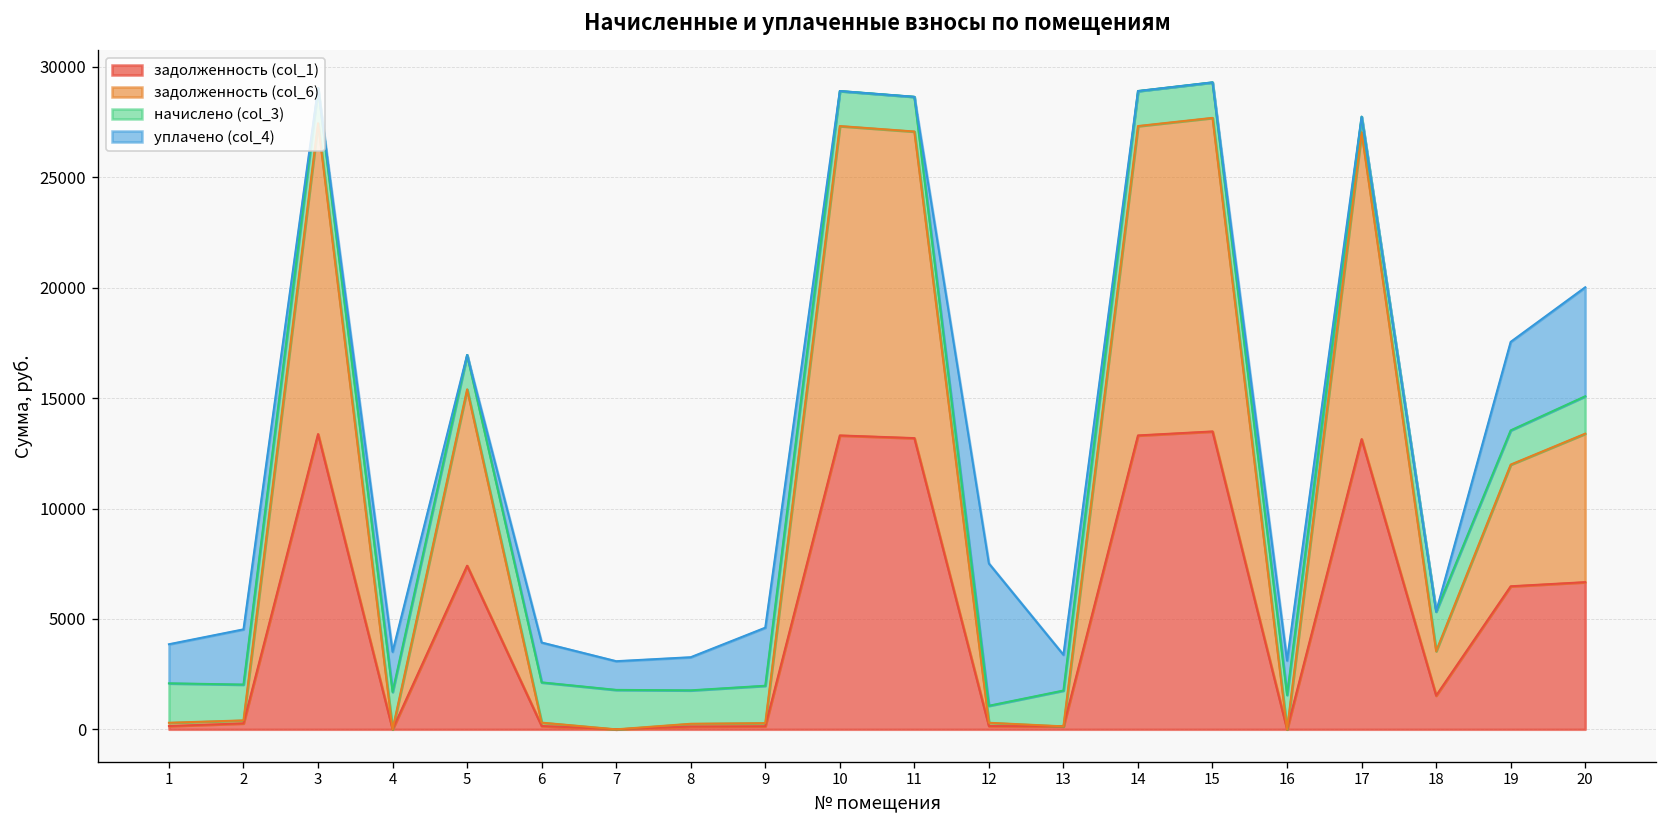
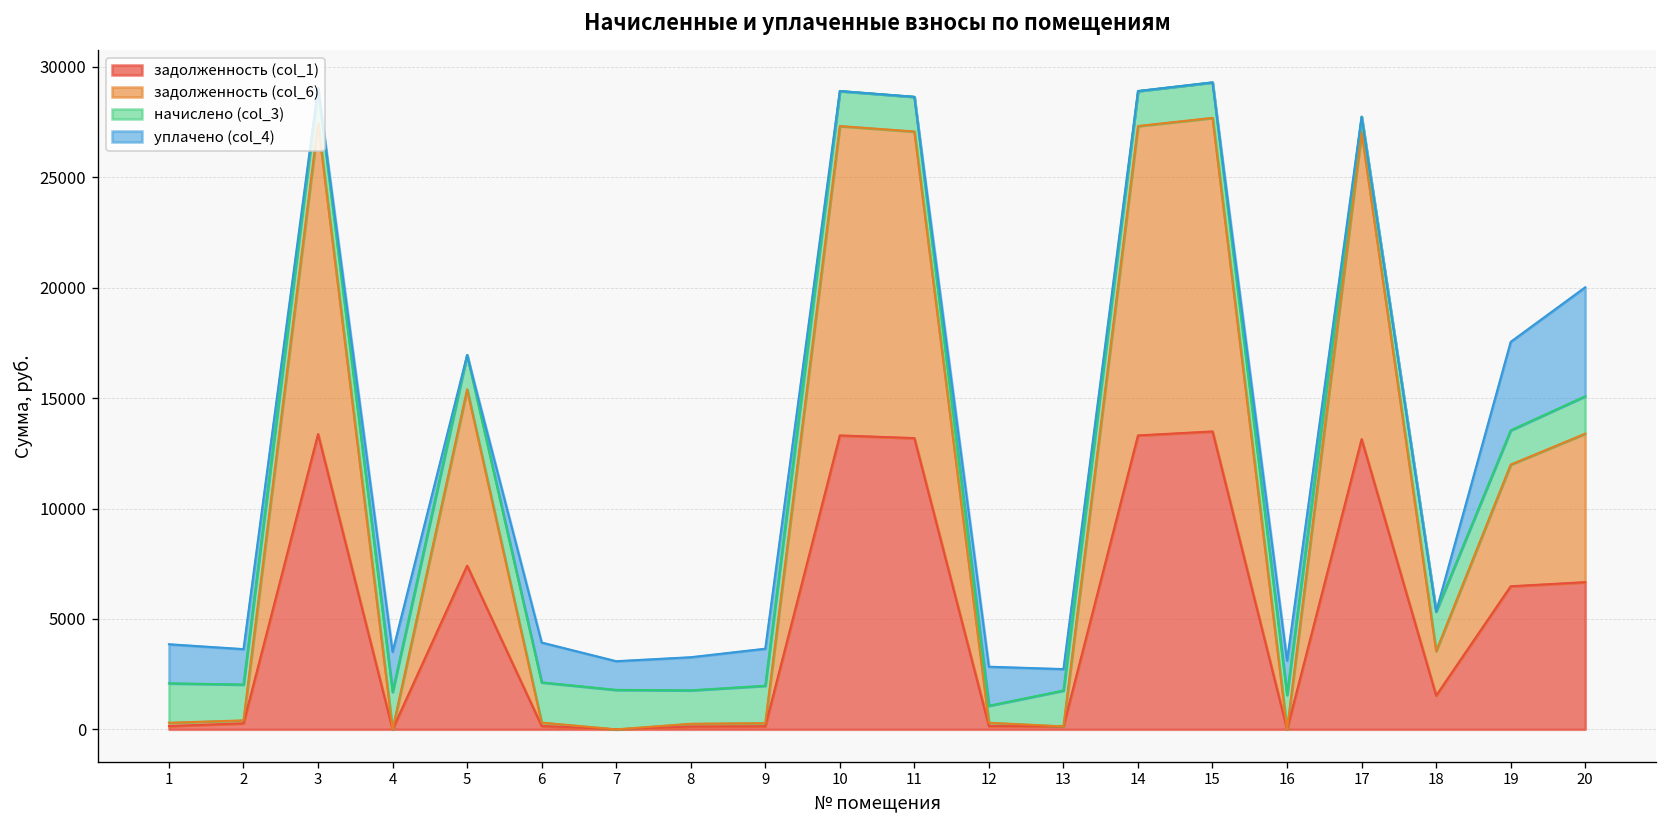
уплачено (col_4), 2: 2500 -> 1600
уплачено (col_4), 9: 2600 -> 1700
уплачено (col_4), 12: 6400 -> 1800
уплачено (col_4), 13: 1600 -> 1000
